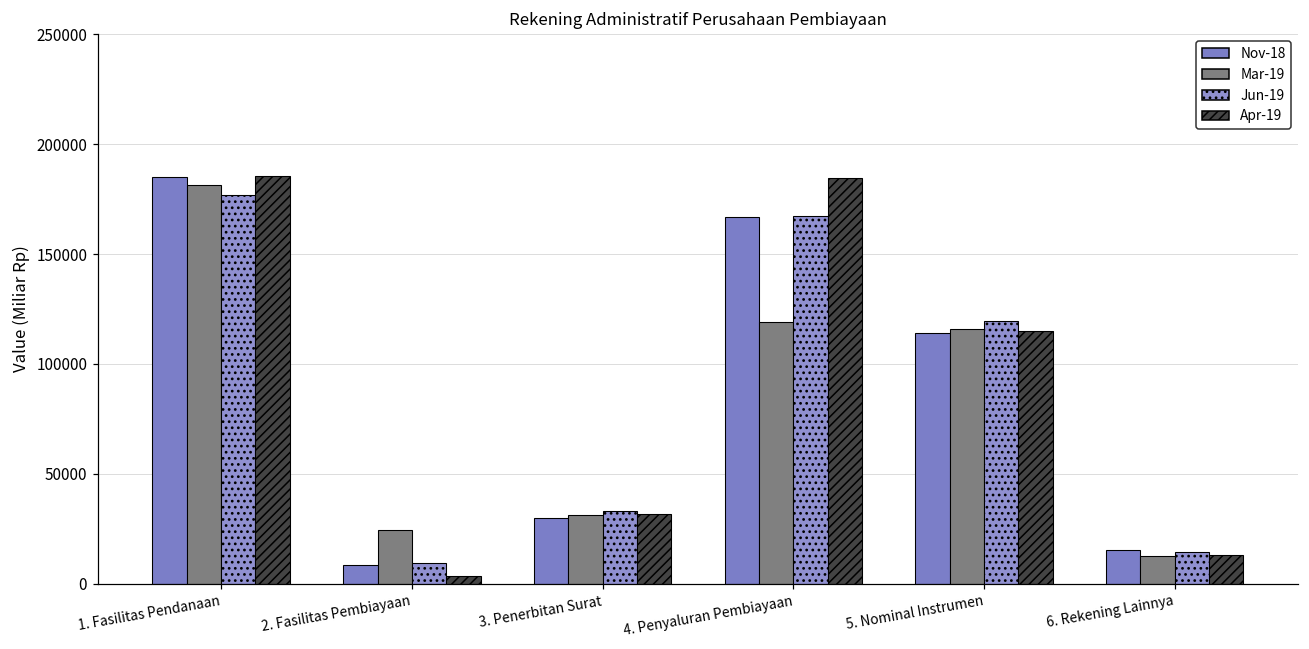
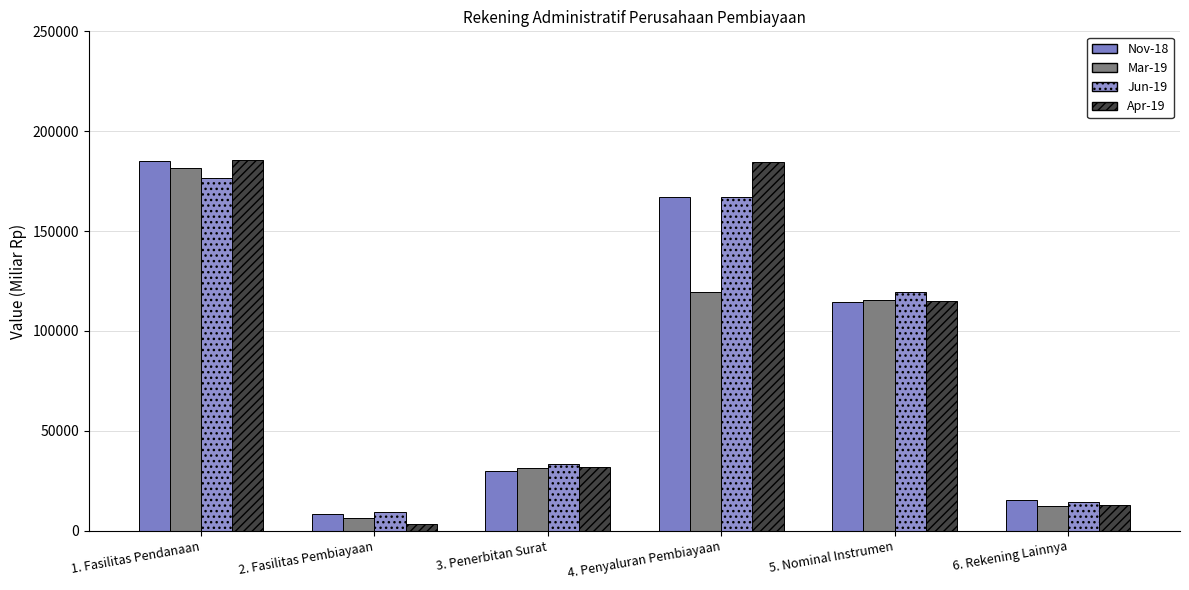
Mar-19, 2. Fasilitas Pembiayaan: 24000 -> 6000
